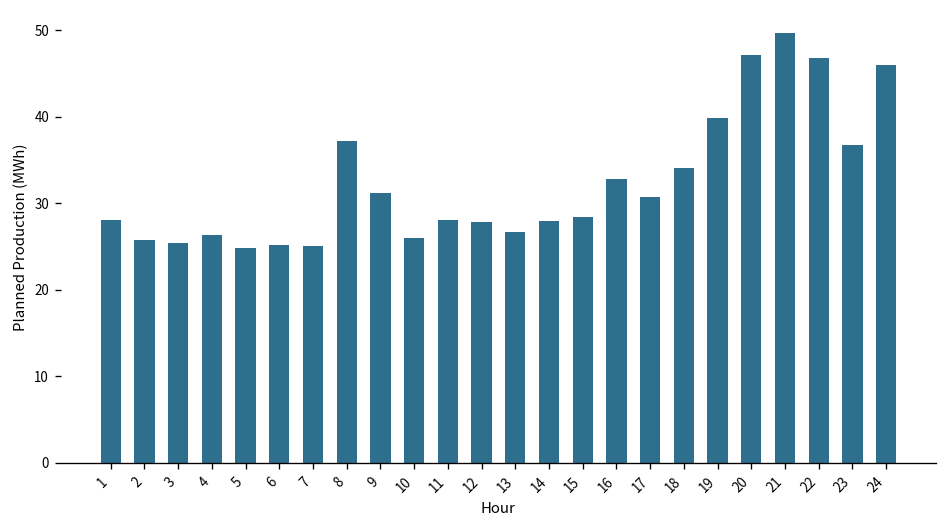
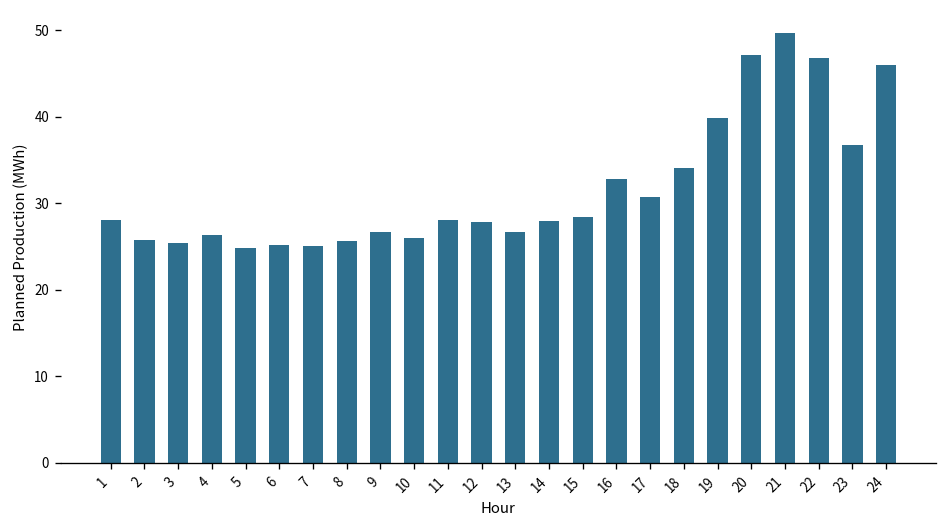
8: 37 -> 26
9: 31 -> 27
